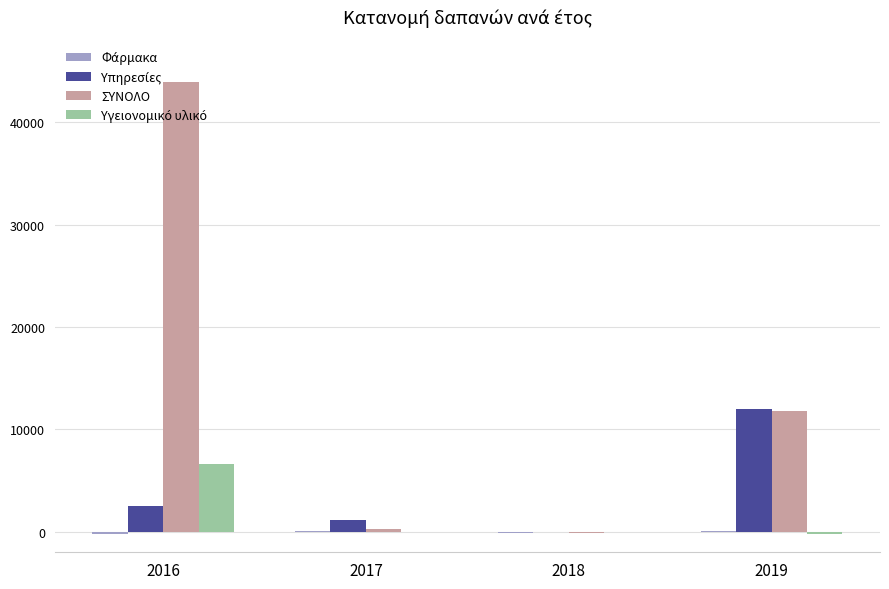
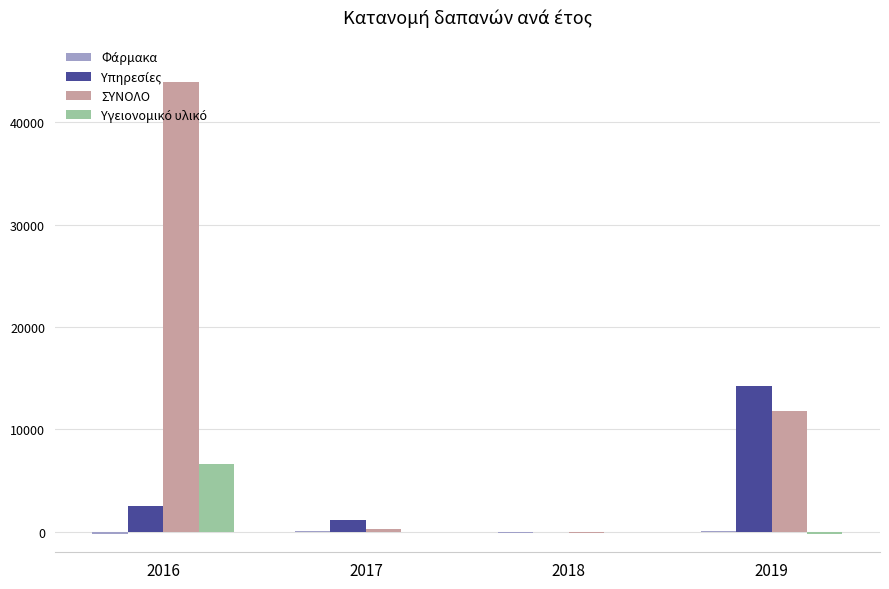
Υπηρεσίες, 2019: 12000 -> 14300
